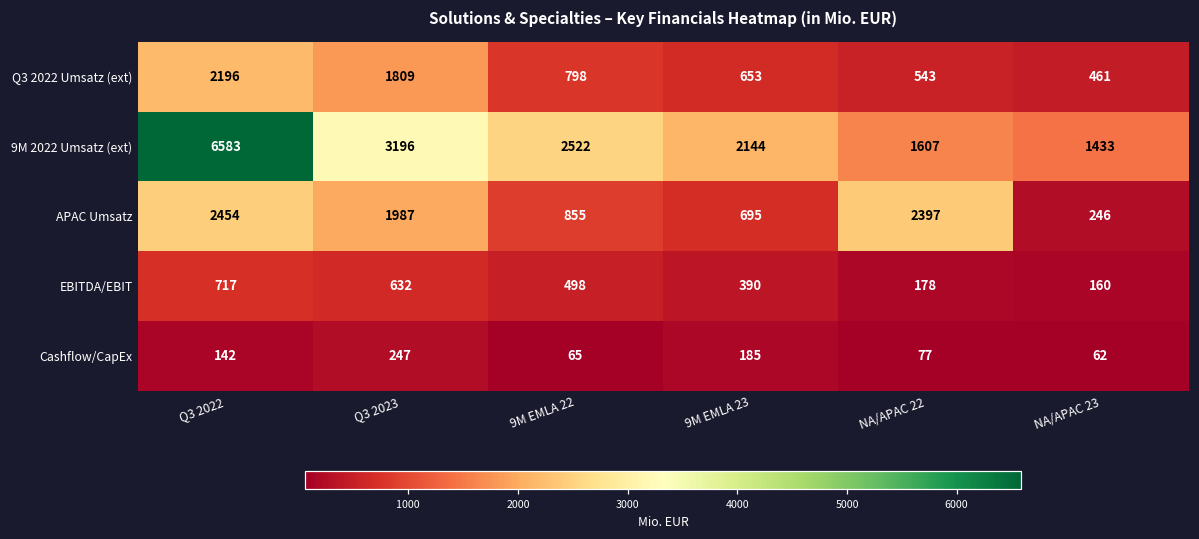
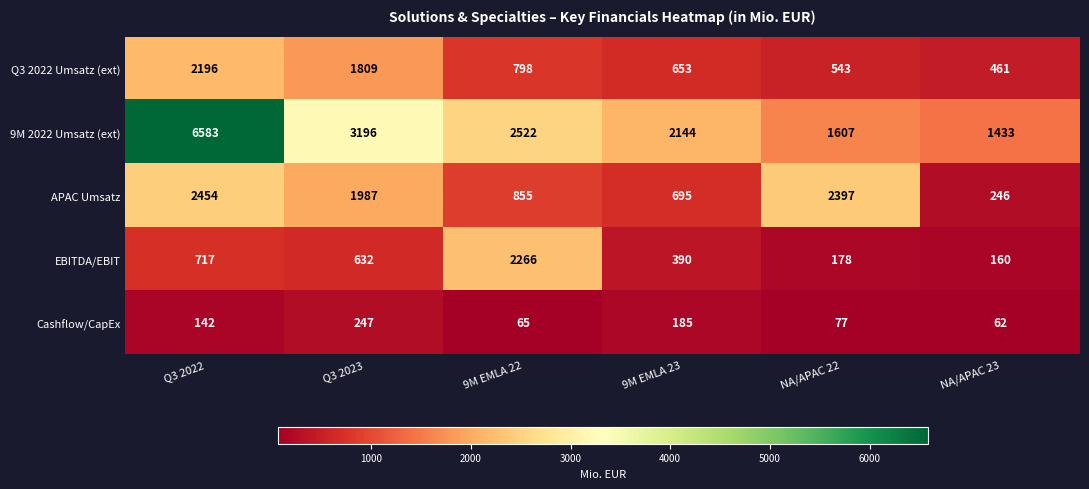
EBITDA/EBIT, 9M EMLA 22: 498 -> 2266
